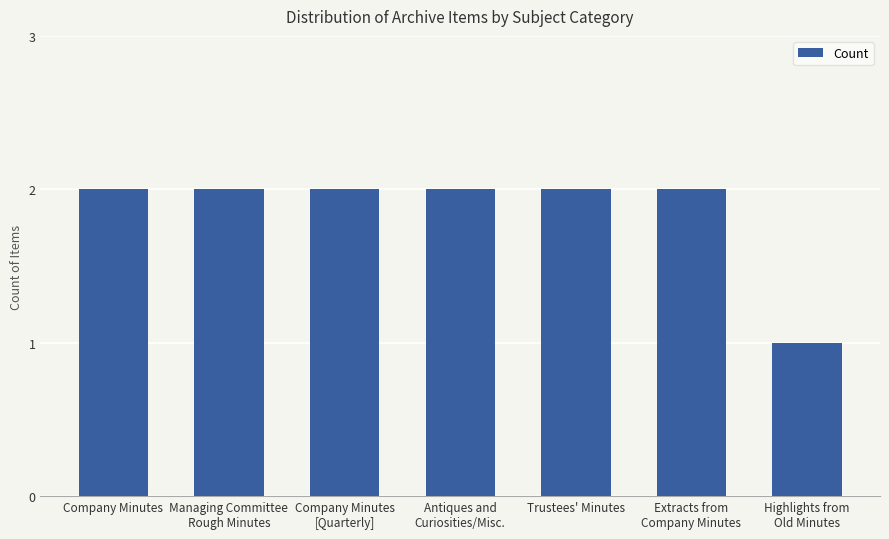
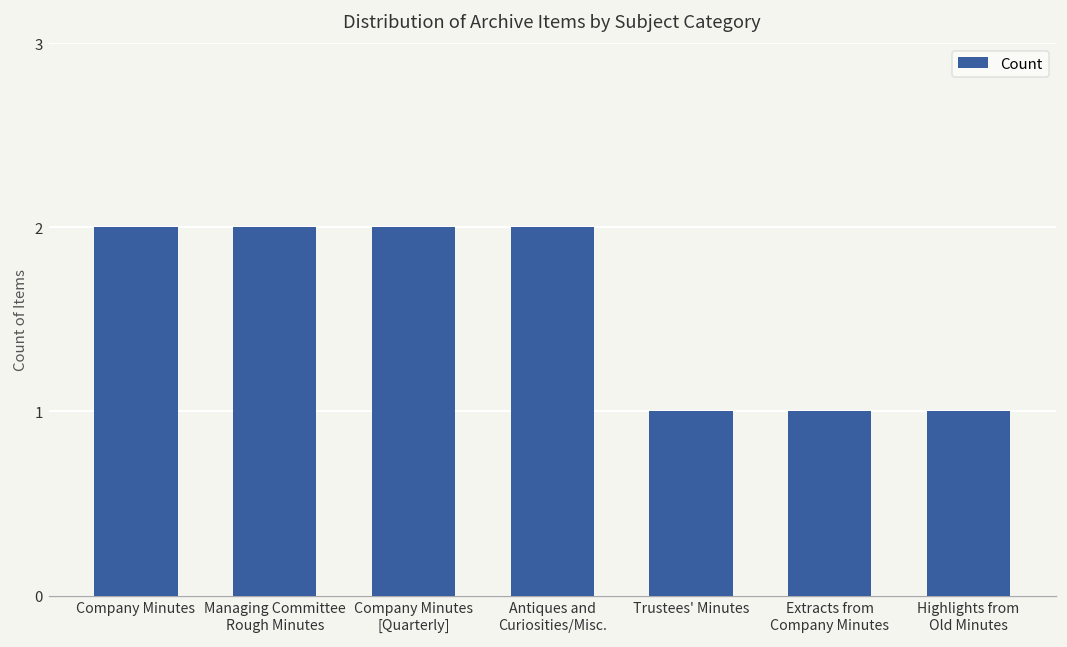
Trustees' Minutes: 2 -> 1
Extracts from Company Minutes: 2 -> 1
